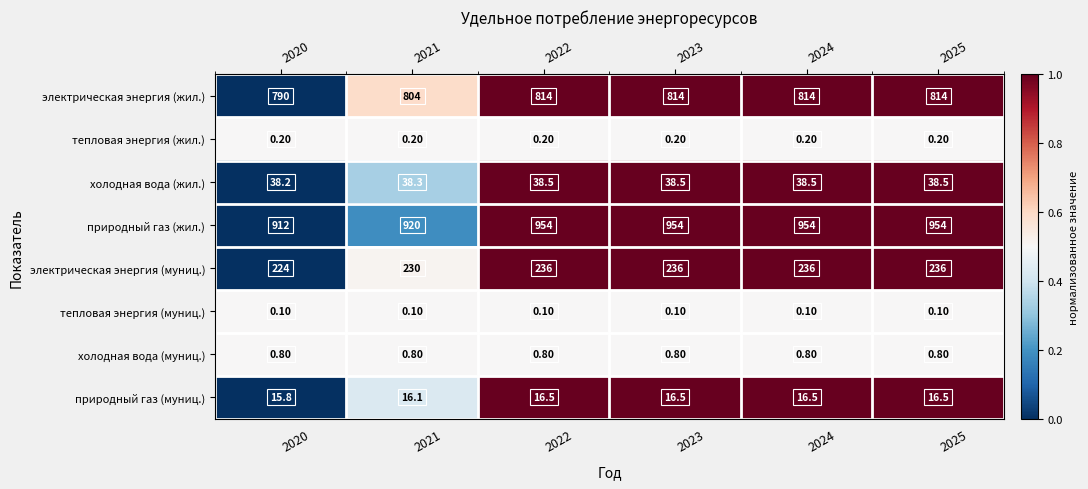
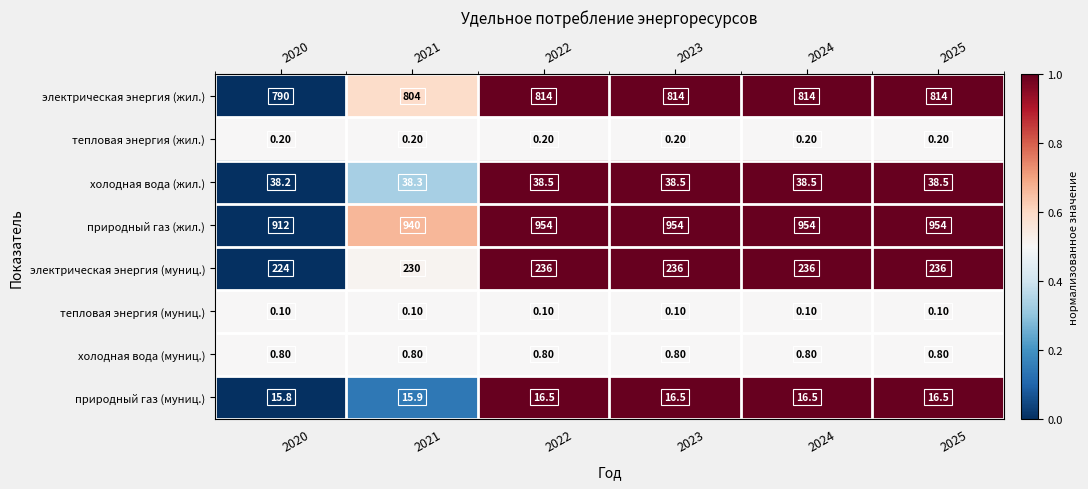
природный газ (жил.), 2021: 920 -> 940
природный газ (муниц.), 2021: 16.1 -> 15.9
